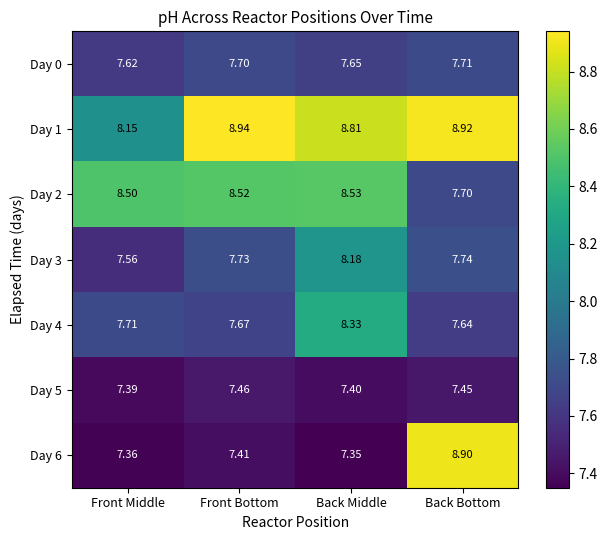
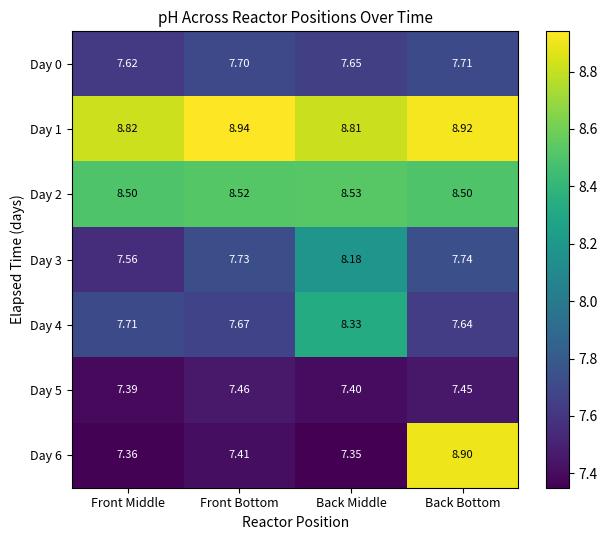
Day 1, Front Middle: 8.15 -> 8.82
Day 2, Back Bottom: 7.70 -> 8.50
